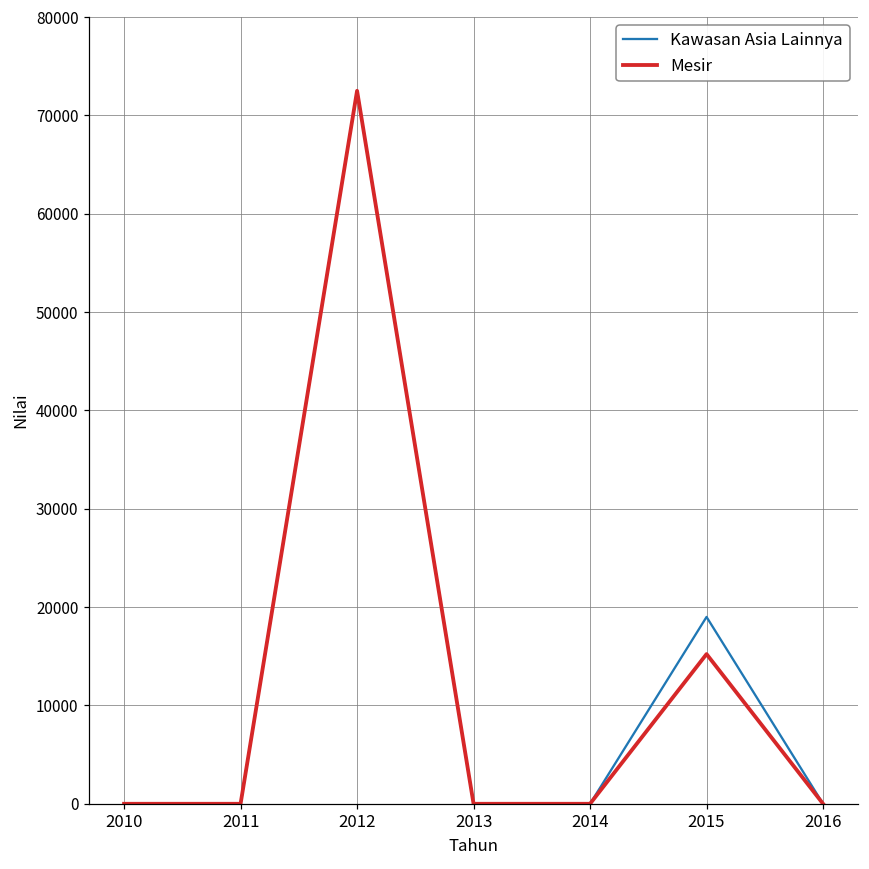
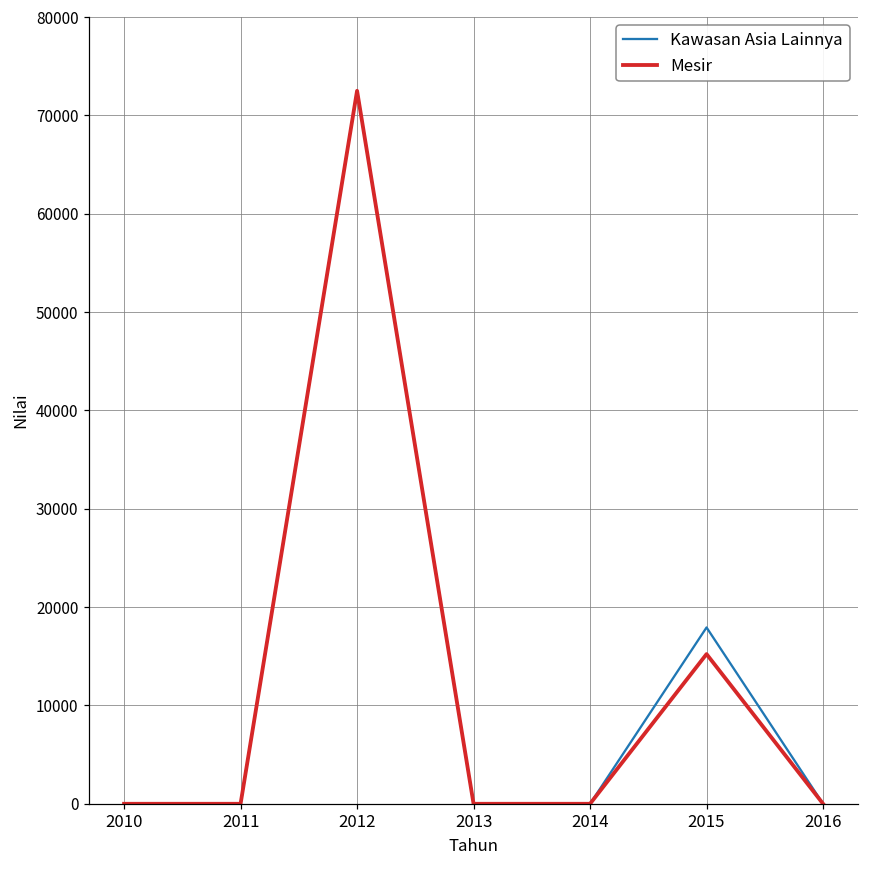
Kawasan Asia Lainnya, 2015: 19000 -> 18000
